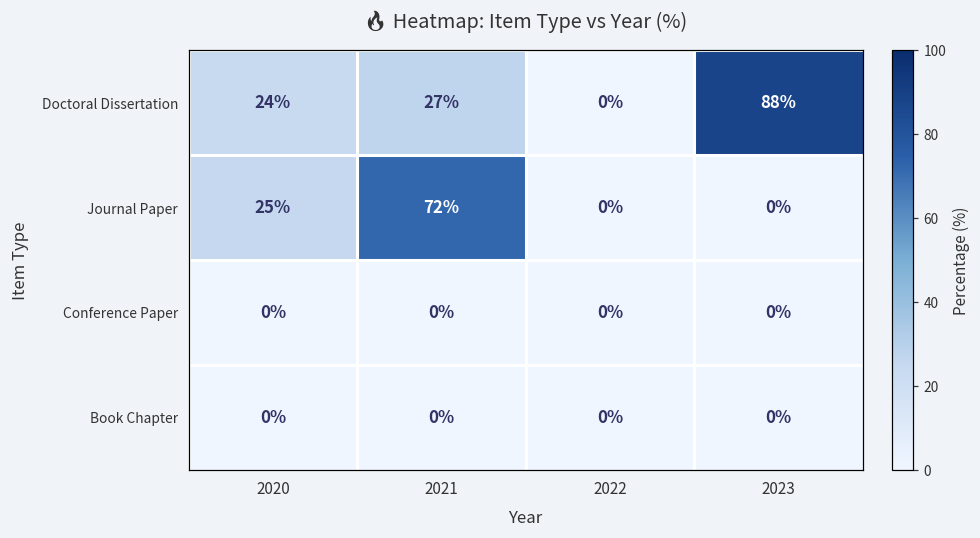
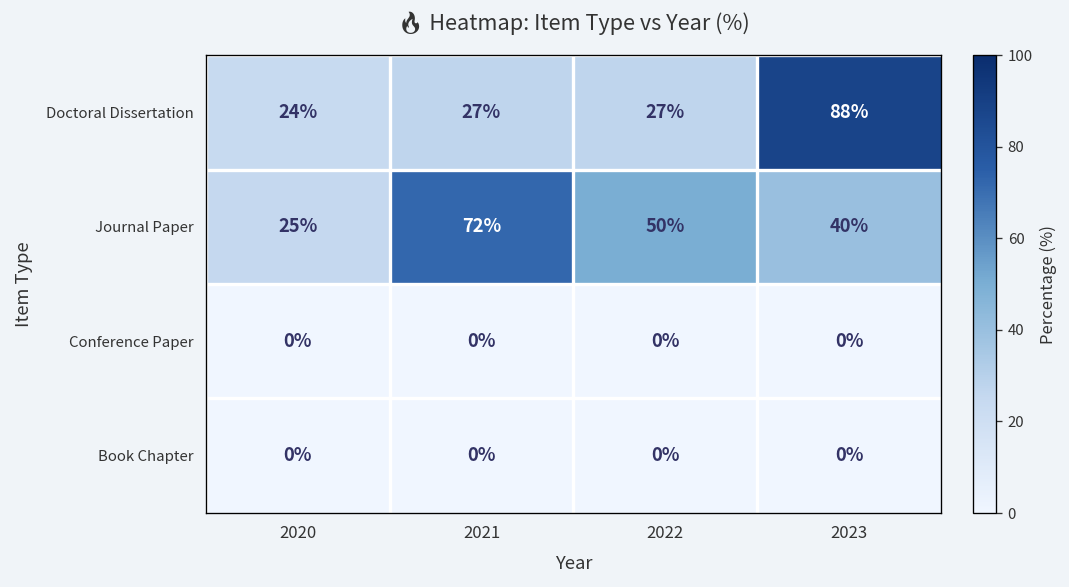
Doctoral Dissertation, 2022: 0% -> 27%
Journal Paper, 2022: 0% -> 50%
Journal Paper, 2023: 0% -> 40%
